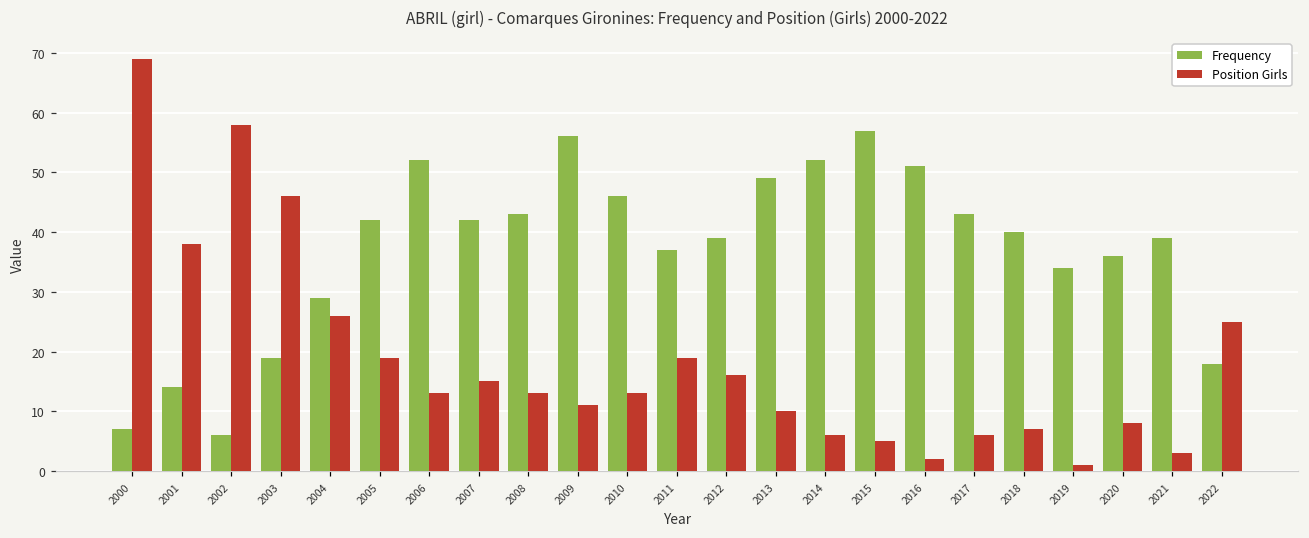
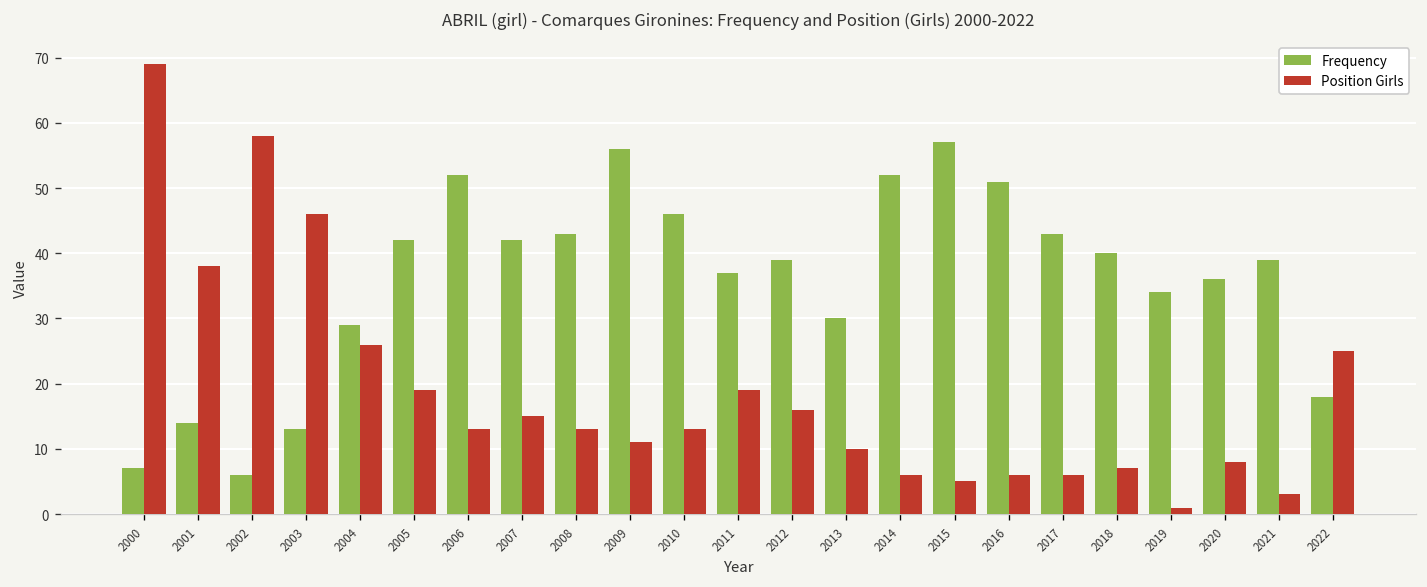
Frequency, 2003: 19 -> 13
Frequency, 2013: 49 -> 30
Position Girls, 2016: 2 -> 6
